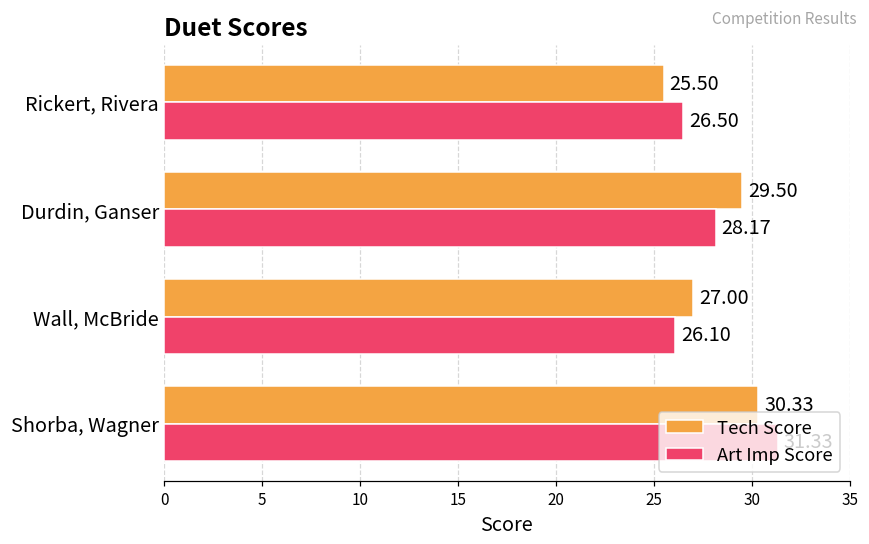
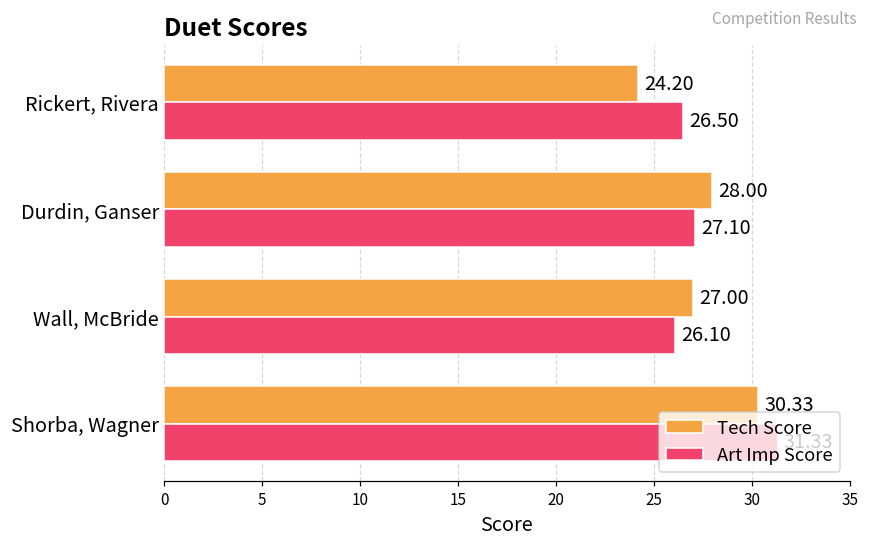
Tech Score, Rickert, Rivera: 25.50 -> 24.20
Tech Score, Durdin, Ganser: 29.50 -> 28.00
Art Imp Score, Durdin, Ganser: 28.17 -> 27.10
